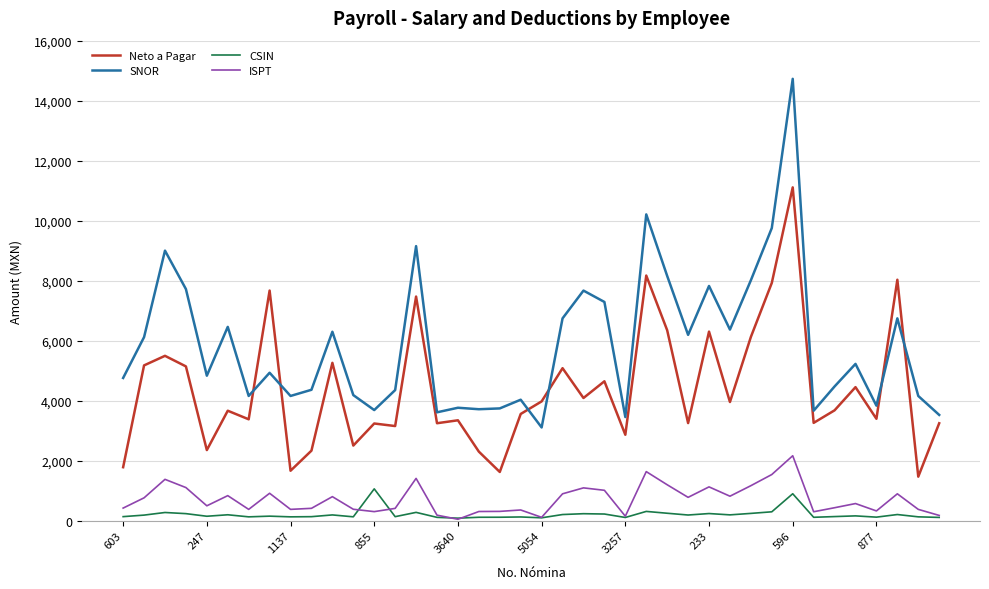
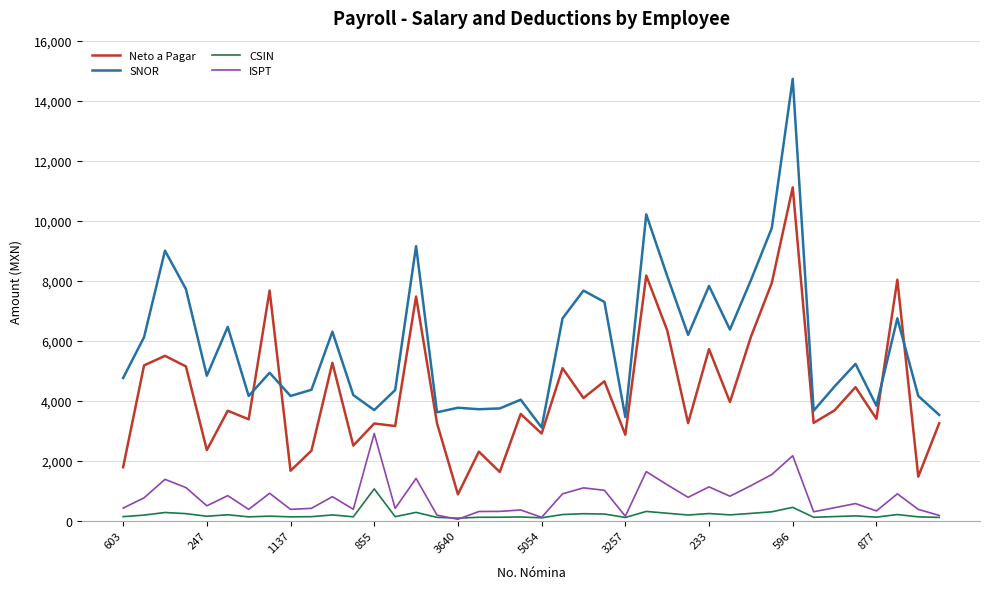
ISPT, 855: 300 -> 2,900
Neto a Pagar, 3640: 3,300 -> 900
Neto a Pagar, 5054: 4,000 -> 2,900
Neto a Pagar, 233: 6,300 -> 5,700
CSIN, 596: 900 -> 400
